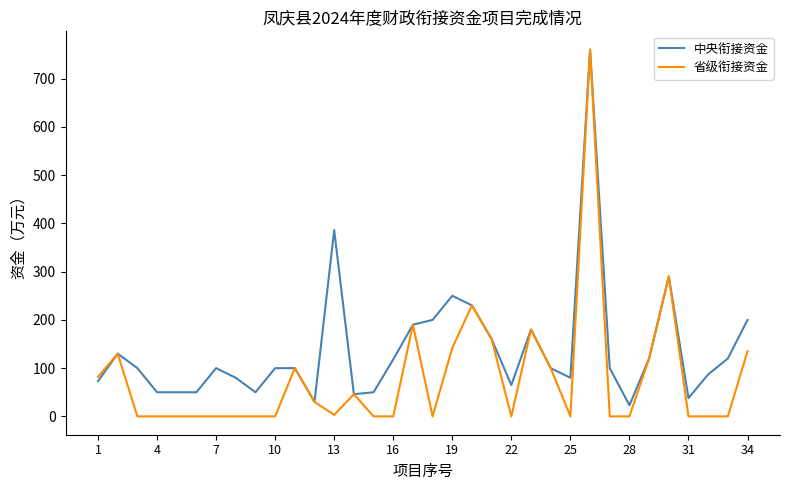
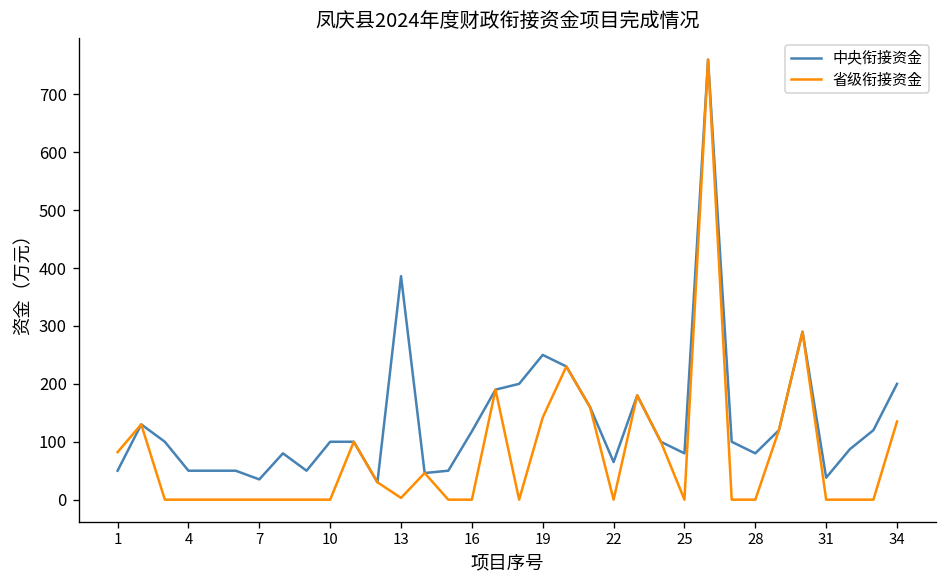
中央衔接资金, 1: 70 -> 50
中央衔接资金, 7: 100 -> 40
中央衔接资金, 28: 20 -> 80
